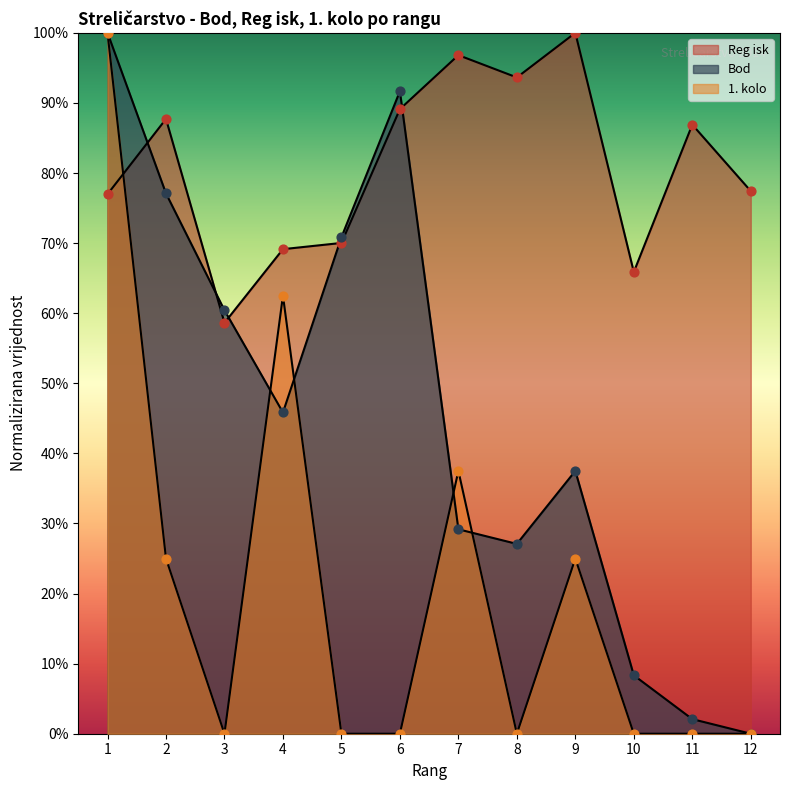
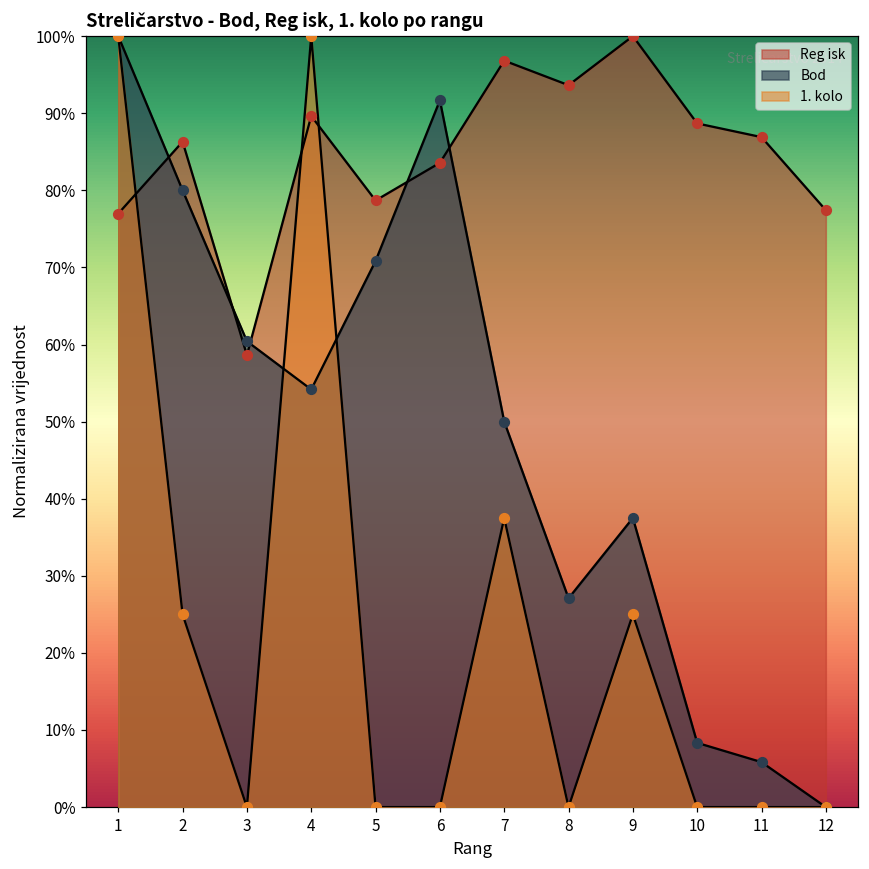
Reg isk, 2: 88% -> 86%
Bod, 2: 77% -> 80%
Reg isk, 4: 69% -> 90%
Bod, 4: 46% -> 54%
1. kolo, 4: 63% -> 100%
Reg isk, 5: 70% -> 79%
Reg isk, 6: 89% -> 84%
Bod, 7: 29% -> 50%
Reg isk, 10: 66% -> 89%
Bod, 11: 2% -> 6%
